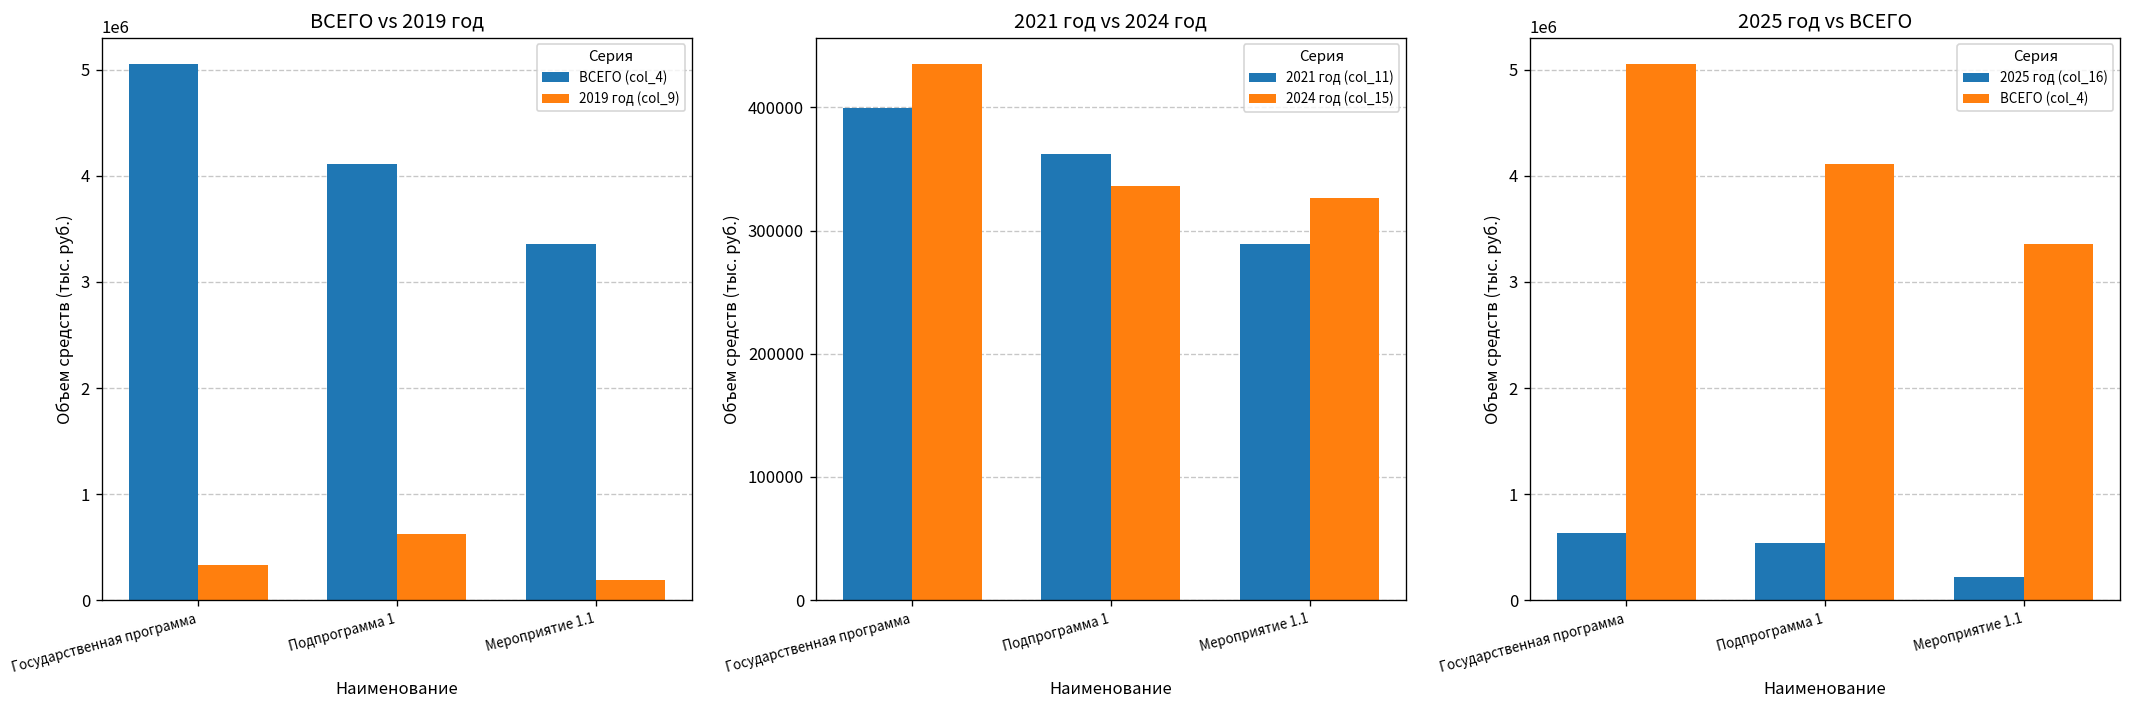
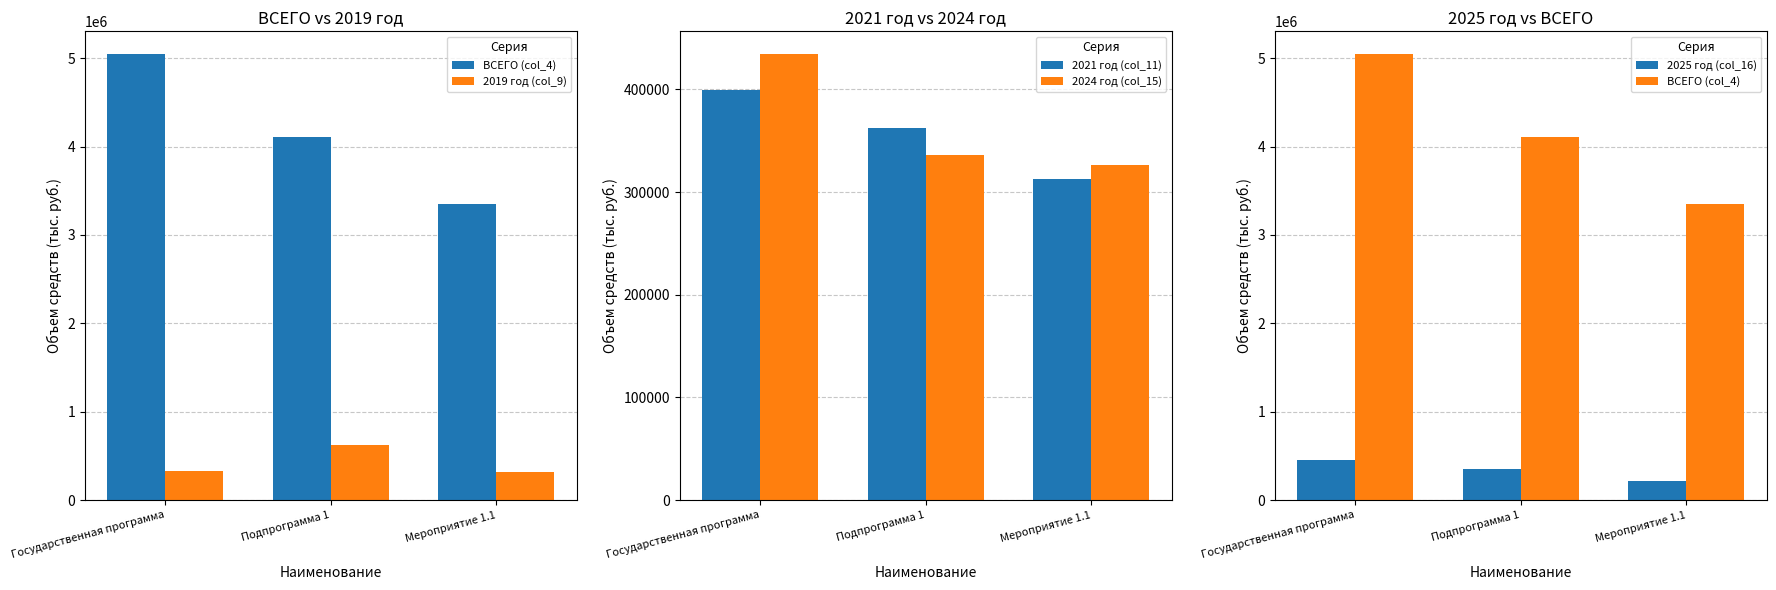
ВСЕГО vs 2019 год, 2019 год (col_9), Мероприятие 1.1: 200000 -> 300000
2021 год vs 2024 год, 2021 год (col_11), Мероприятие 1.1: 289000 -> 313000
2025 год vs ВСЕГО, 2025 год (col_16), Государственная программа: 600000 -> 500000
2025 год vs ВСЕГО, 2025 год (col_16), Подпрограмма 1: 500000 -> 400000
